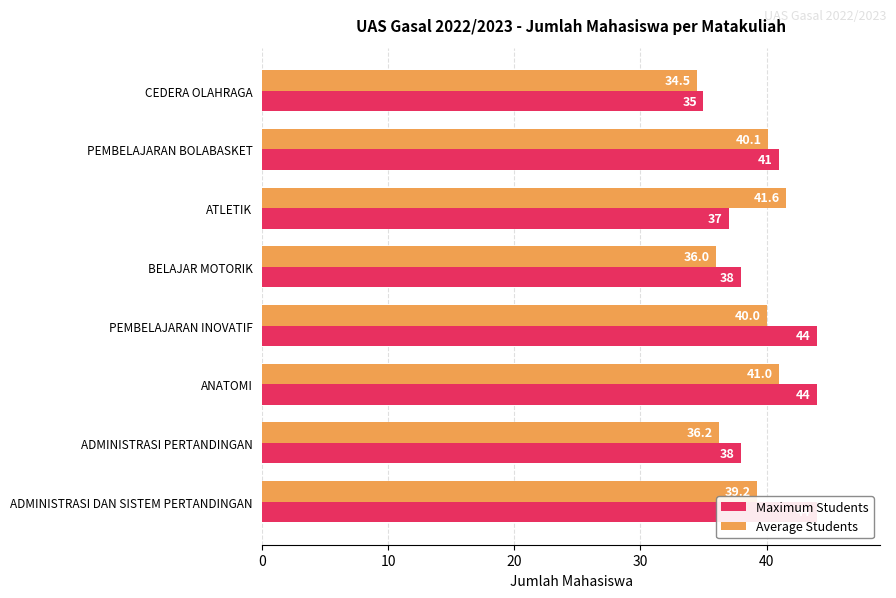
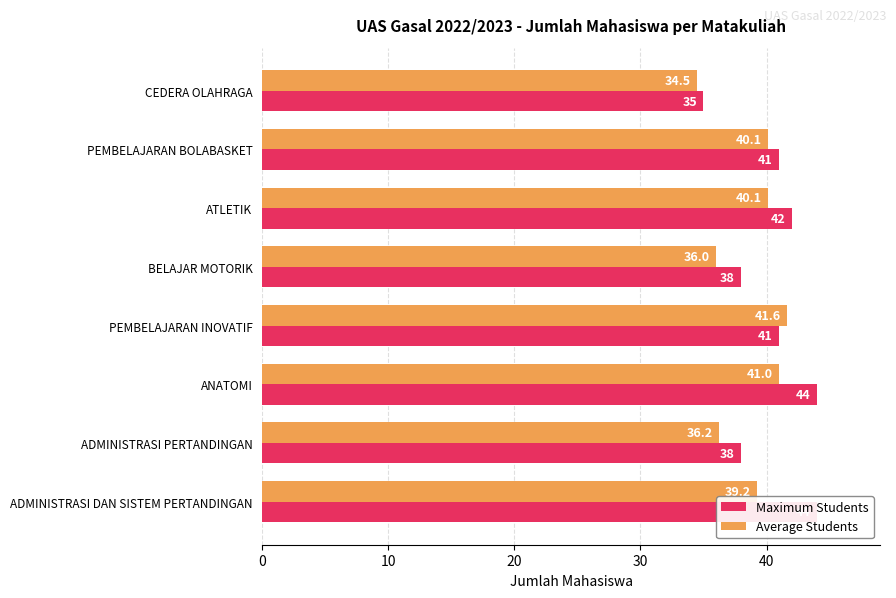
Average Students, ATLETIK: 41.6 -> 40.1
Maximum Students, ATLETIK: 37 -> 42
Average Students, PEMBELAJARAN INOVATIF: 40.0 -> 41.6
Maximum Students, PEMBELAJARAN INOVATIF: 44 -> 41
